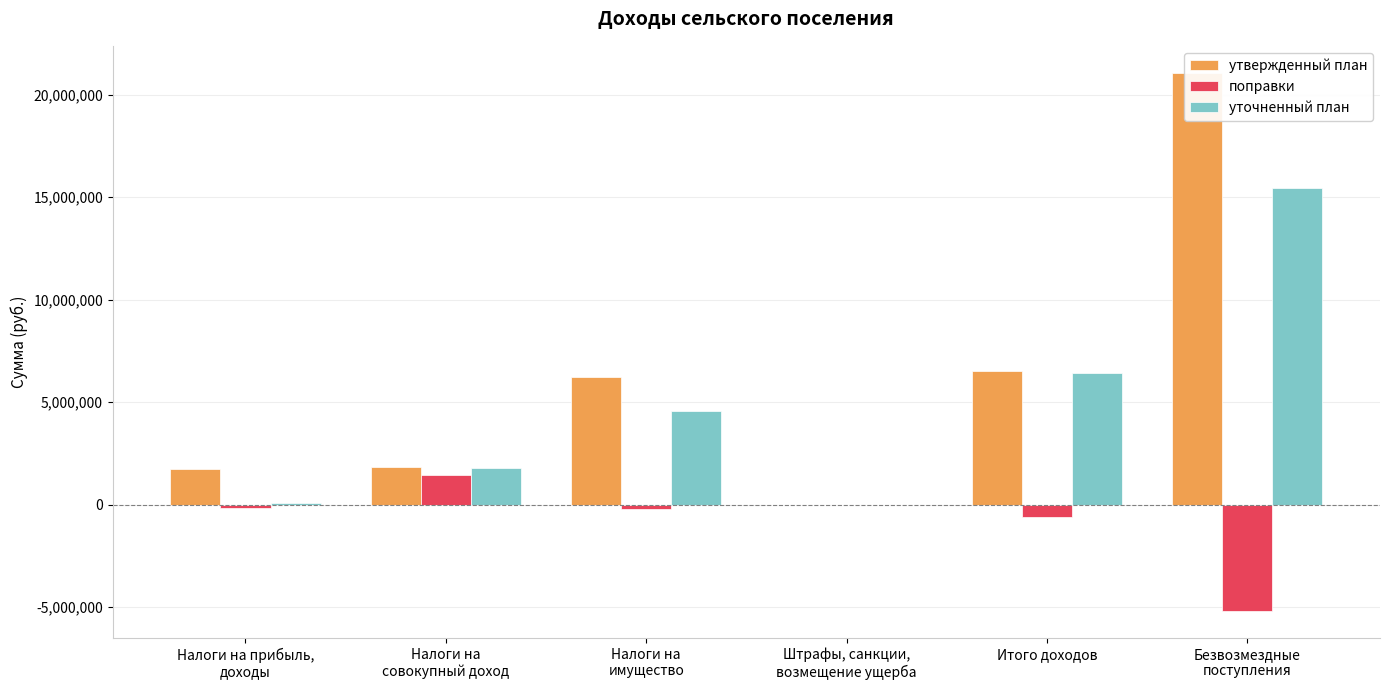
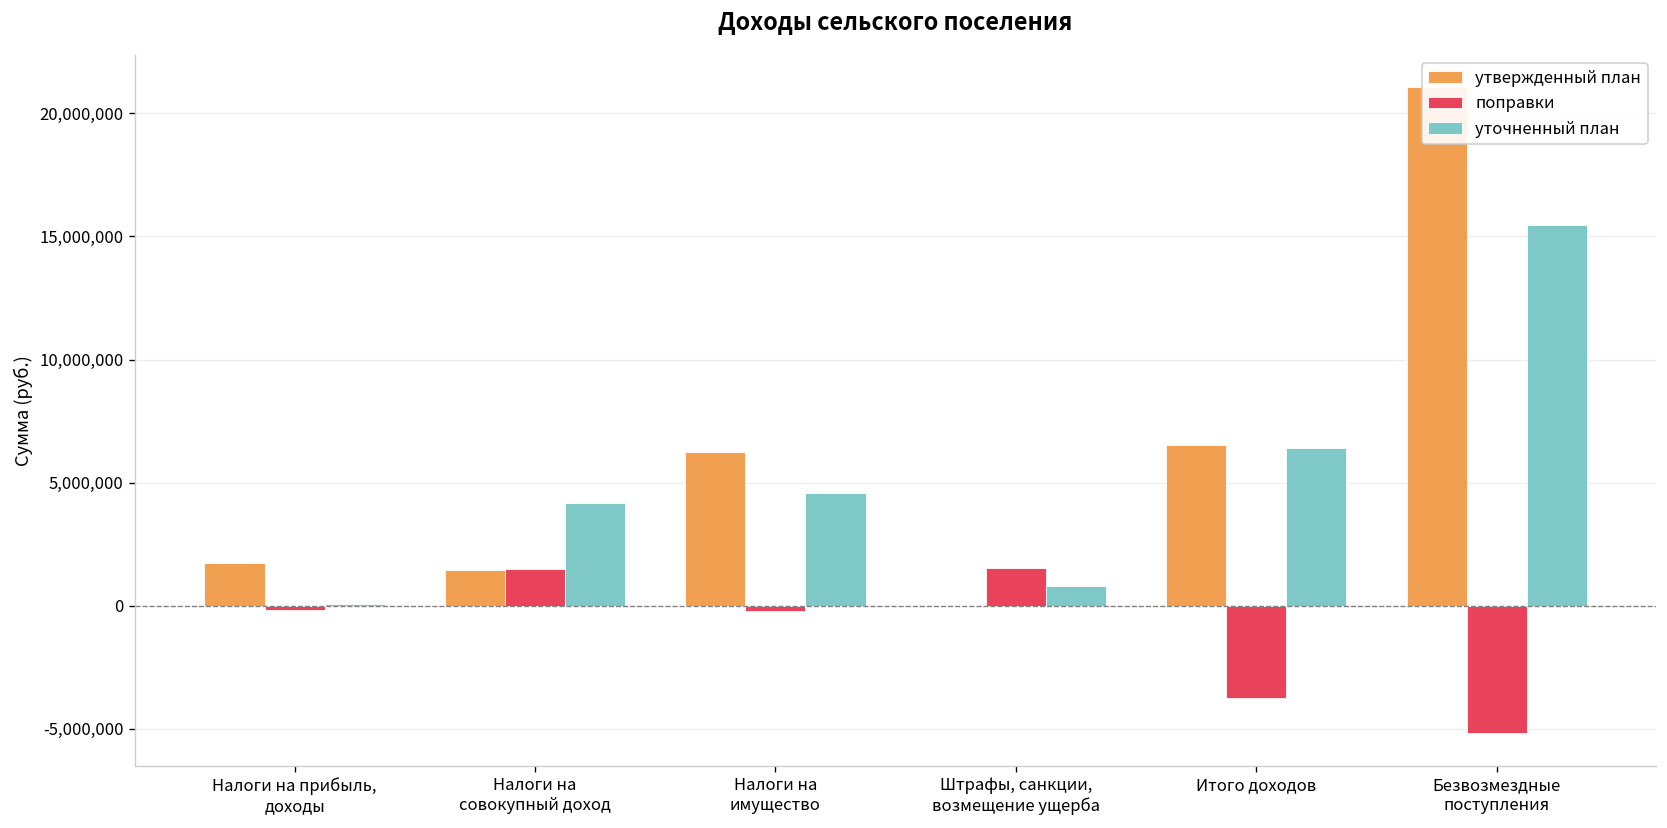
утвержденный план, Налоги на совокупный доход: 1,800,000 -> 1,400,000
уточненный план, Налоги на совокупный доход: 1,800,000 -> 4,200,000
поправки, Штрафы, санкции, возмещение ущерба: 0 -> 1,500,000
уточненный план, Штрафы, санкции, возмещение ущерба: 0 -> 800,000
поправки, Итого доходов: -600,000 -> -3,800,000
